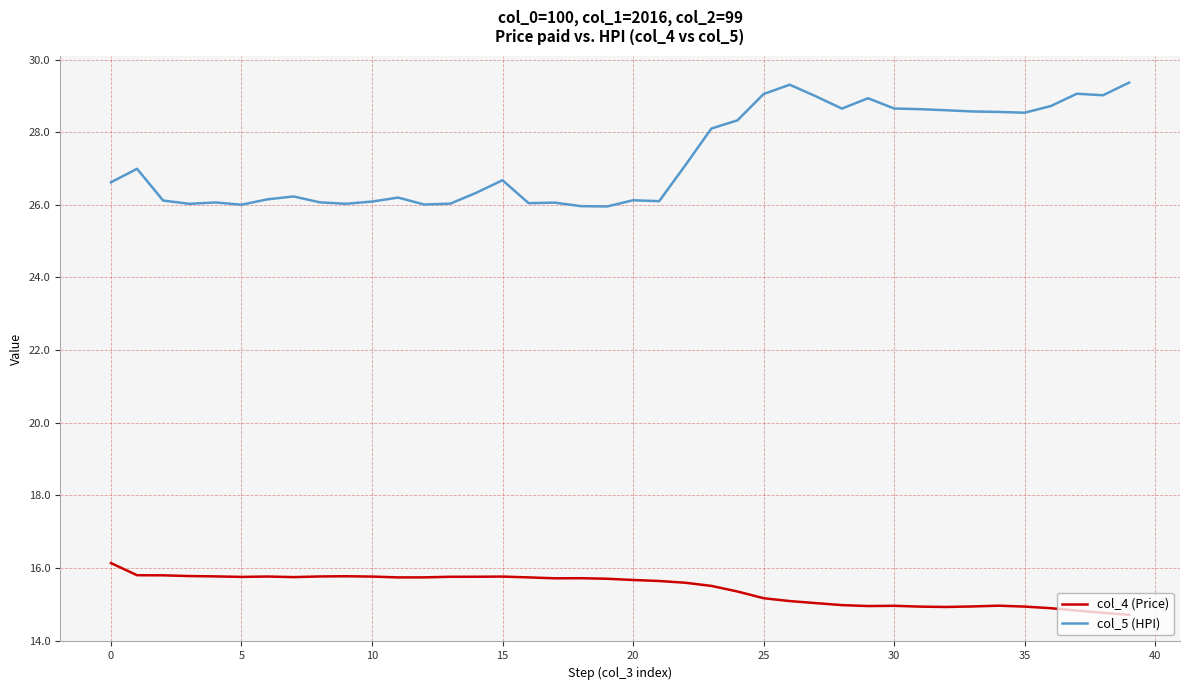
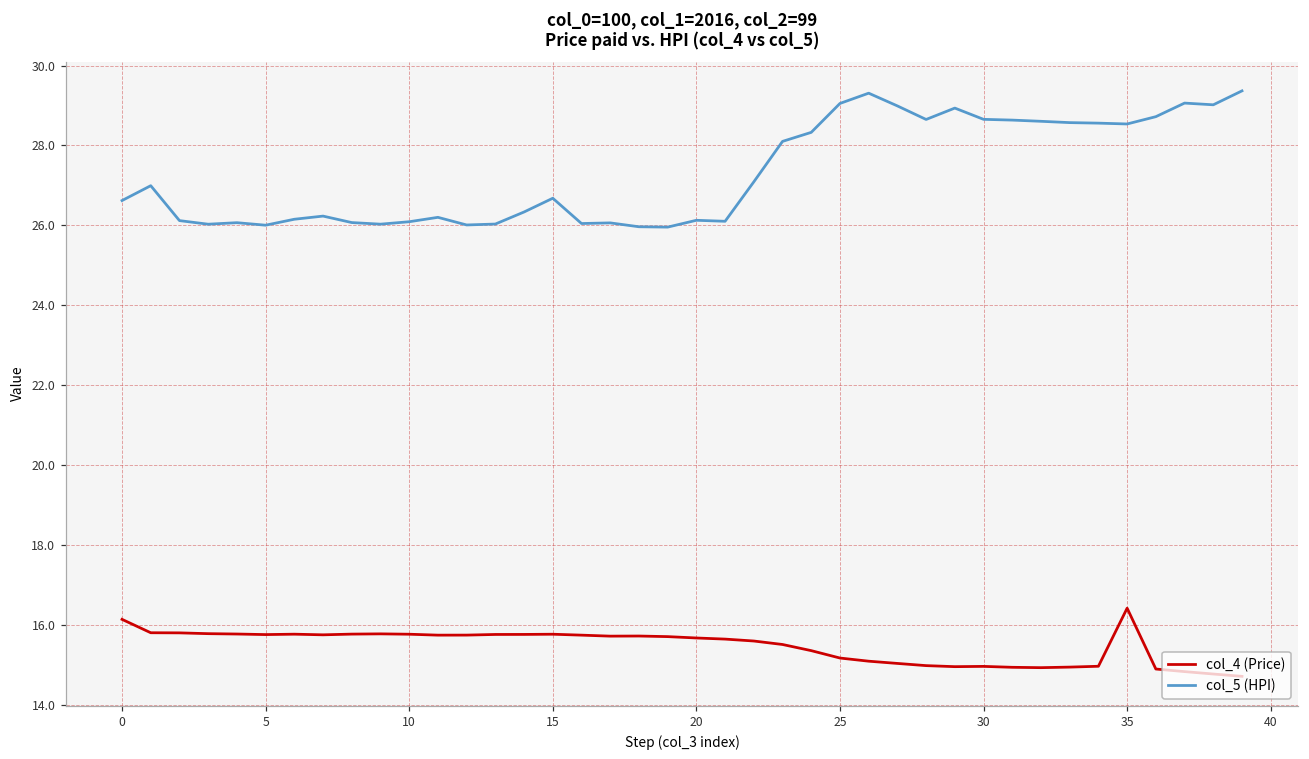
col_4 (Price), 35: 14.9 -> 16.4
